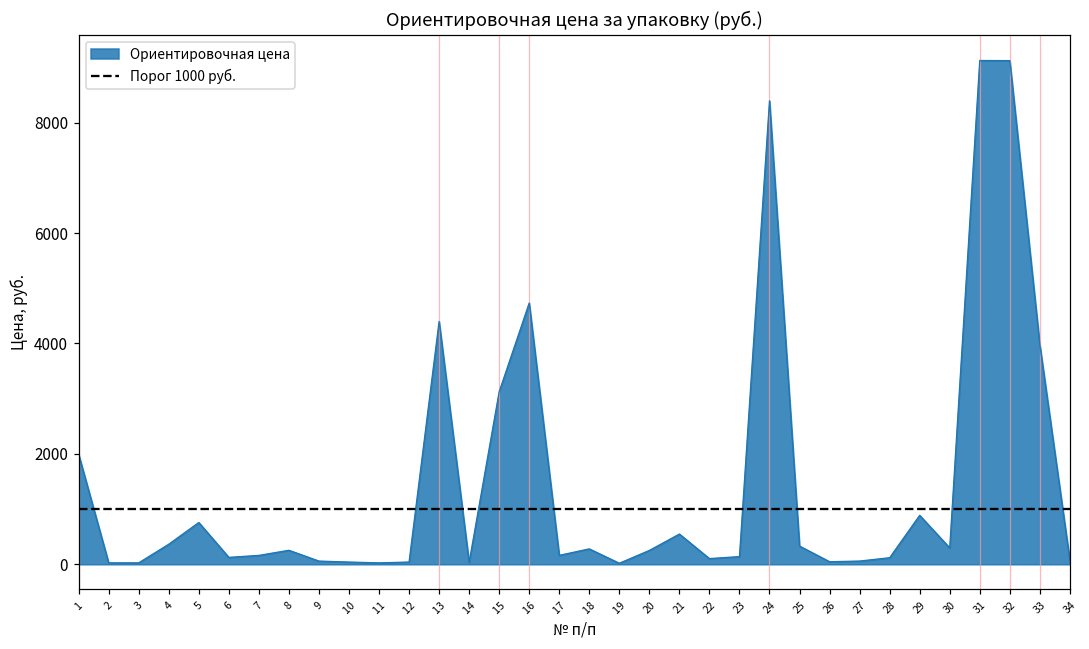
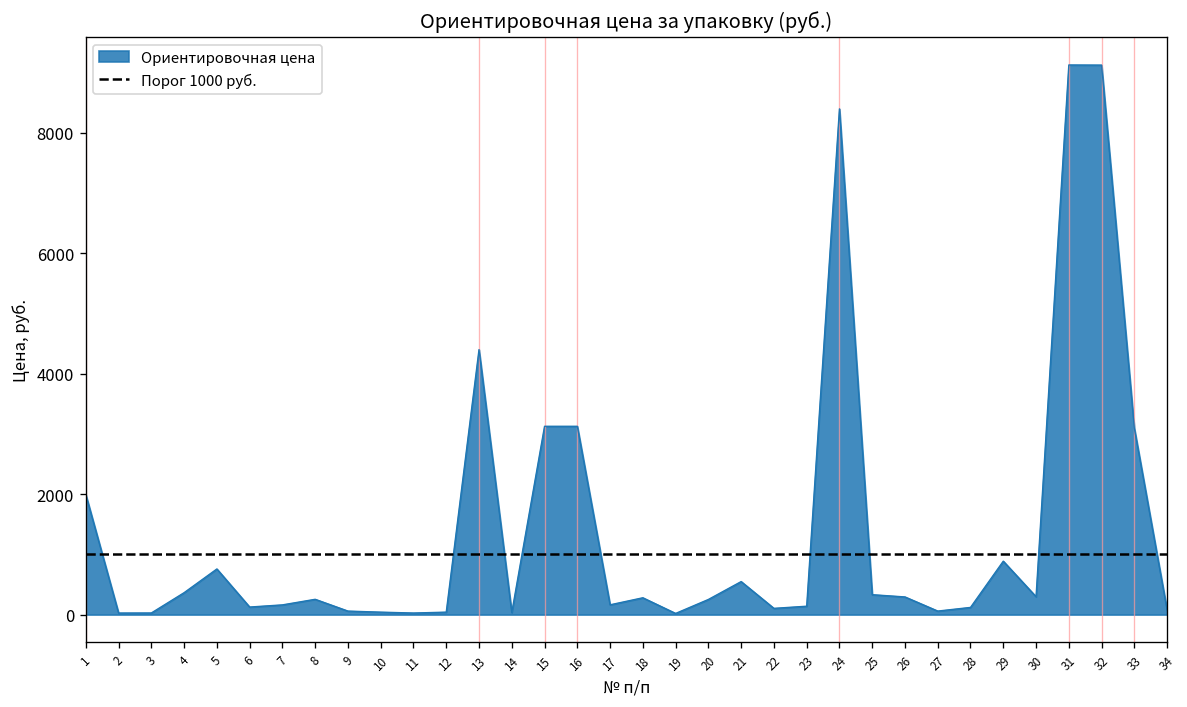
16: 4700 -> 3100
26: 0 -> 300
33: 4000 -> 3100
